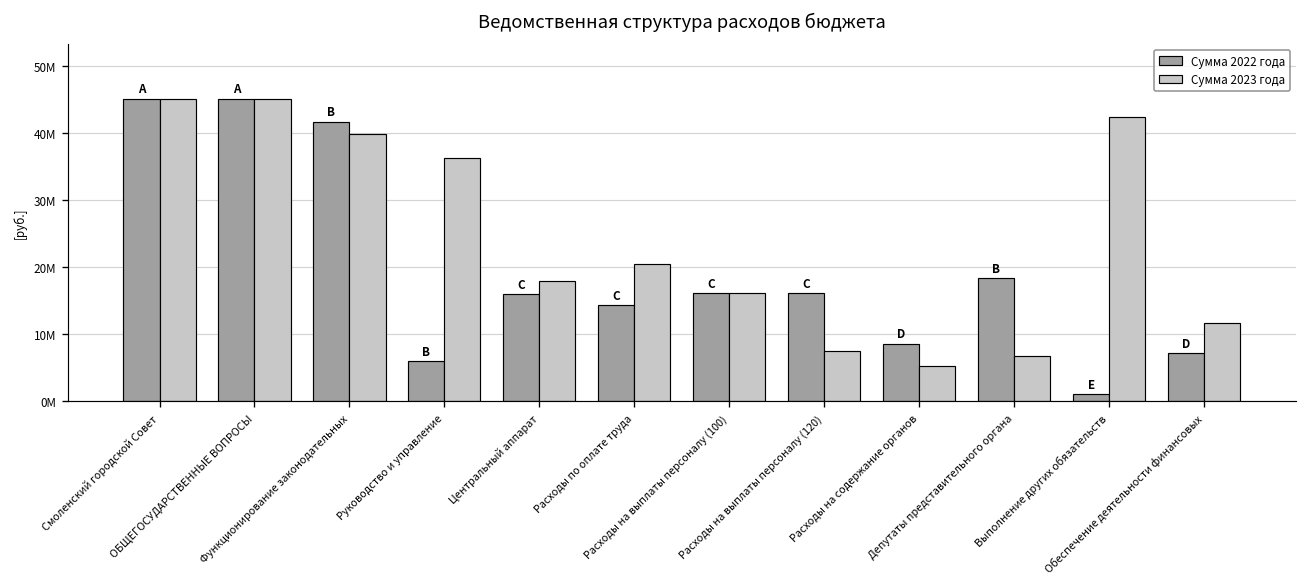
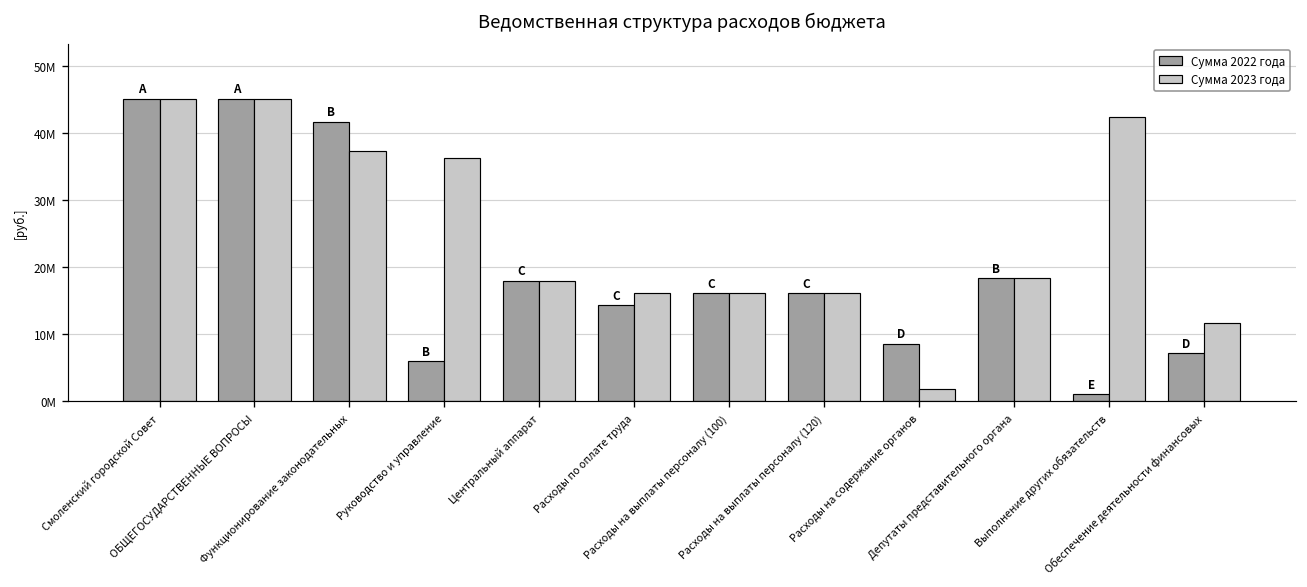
Сумма 2023 года, Функционирование законодательных: 40000000 -> 37000000
Сумма 2022 года, Центральный аппарат: 16000000 -> 18000000
Сумма 2023 года, Расходы по оплате труда: 20000000 -> 16000000
Сумма 2023 года, Расходы на выплаты персоналу (120): 7000000 -> 16000000
Сумма 2023 года, Расходы на содержание органов: 5000000 -> 2000000
Сумма 2023 года, Депутаты представительного органа: 7000000 -> 18000000
